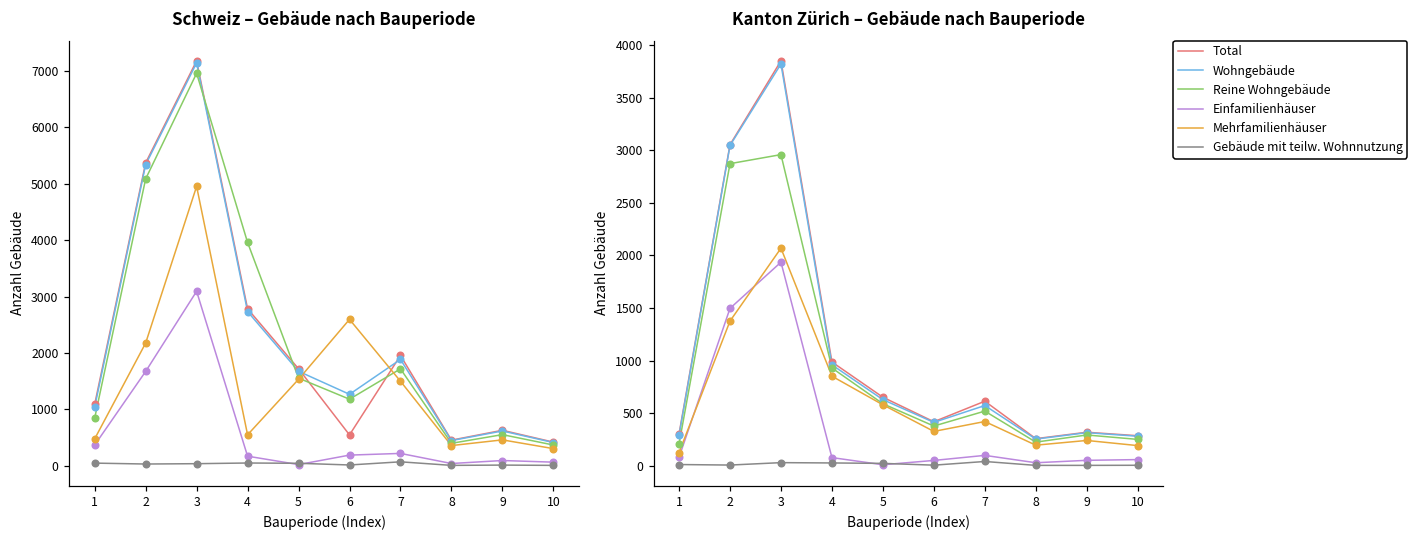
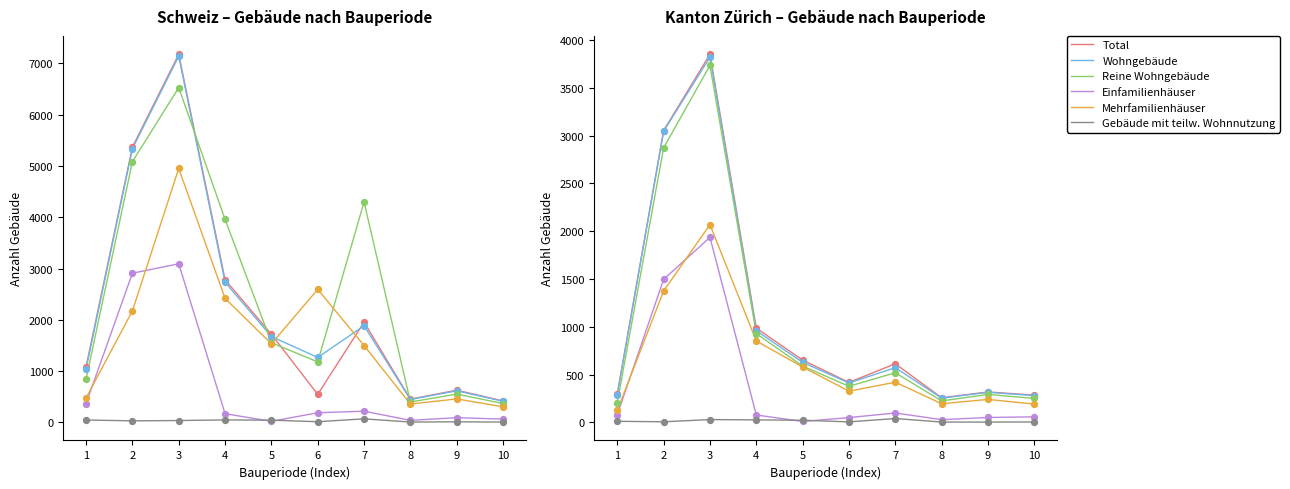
Schweiz – Gebäude nach Bauperiode, Einfamilienhäuser, 2: 1700 -> 2900
Schweiz – Gebäude nach Bauperiode, Reine Wohngebäude, 3: 7000 -> 6500
Schweiz – Gebäude nach Bauperiode, Mehrfamilienhäuser, 4: 500 -> 2400
Schweiz – Gebäude nach Bauperiode, Reine Wohngebäude, 7: 1700 -> 4300
Kanton Zürich – Gebäude nach Bauperiode, Reine Wohngebäude, 3: 3000 -> 3700
